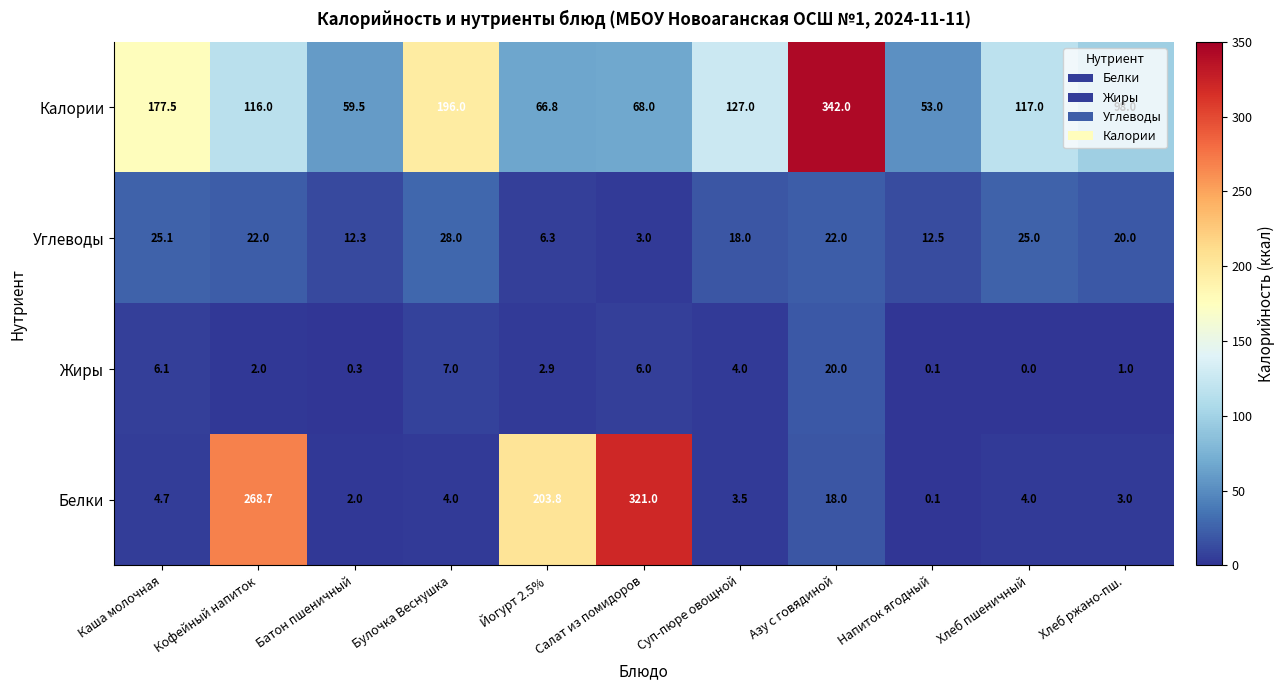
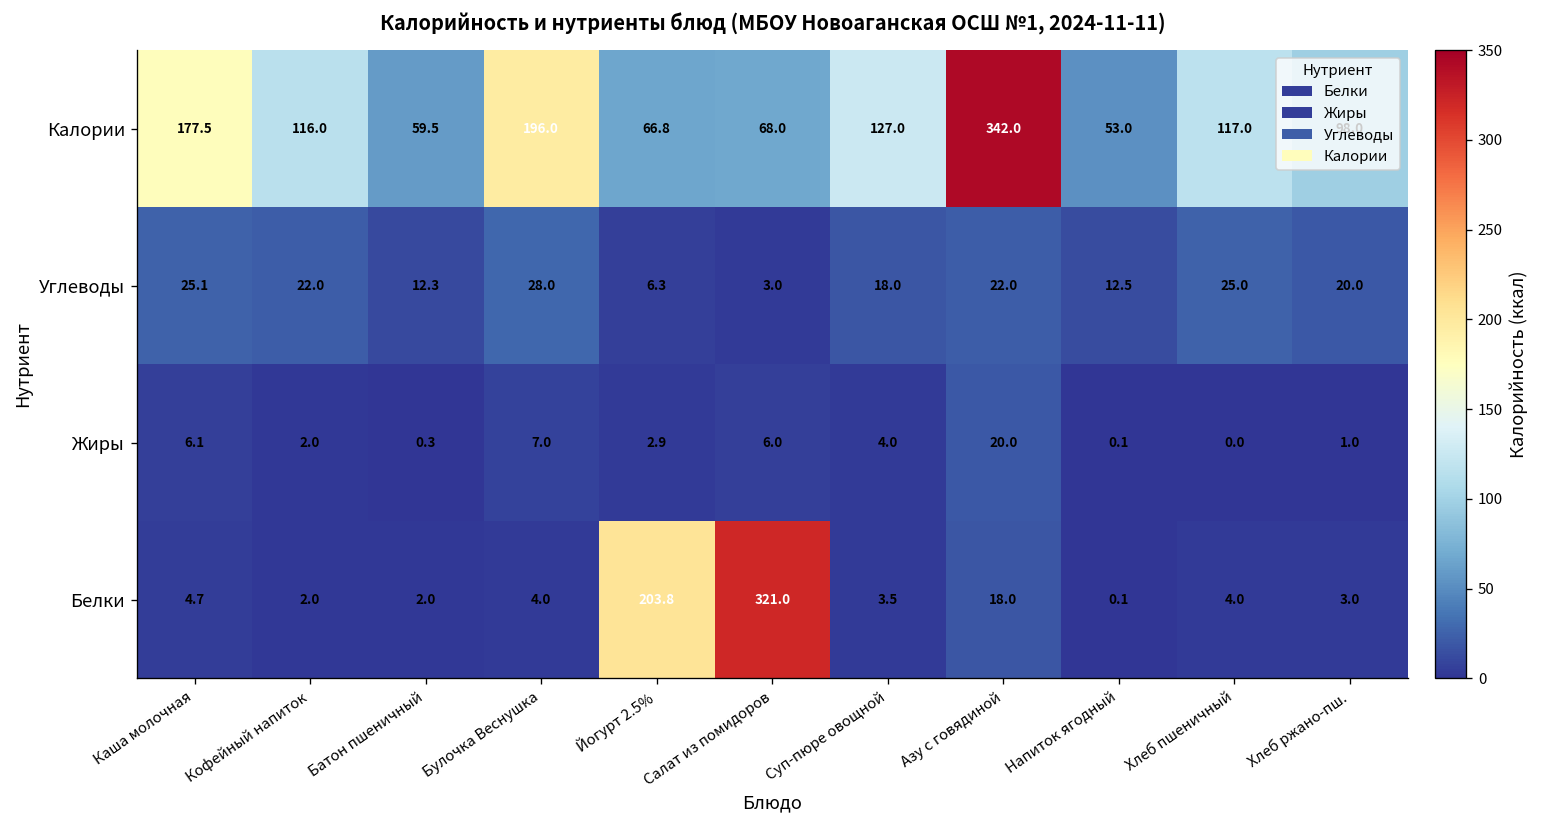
Белки, Кофейный напиток: 268.7 -> 2.0
